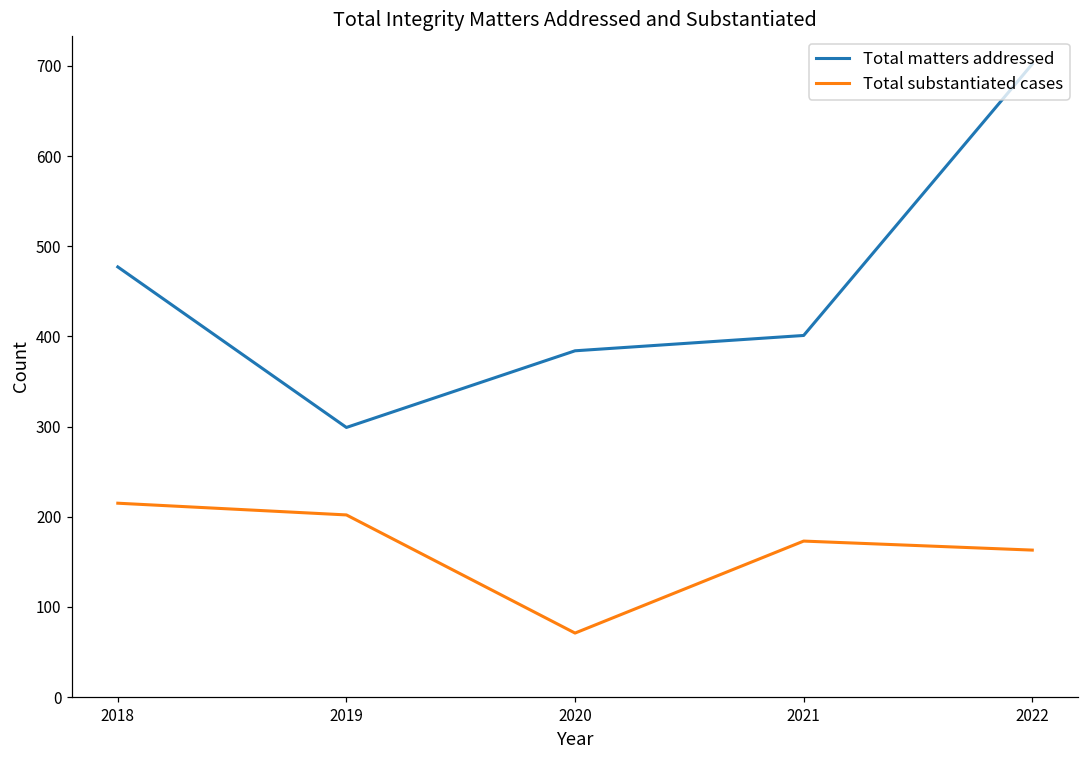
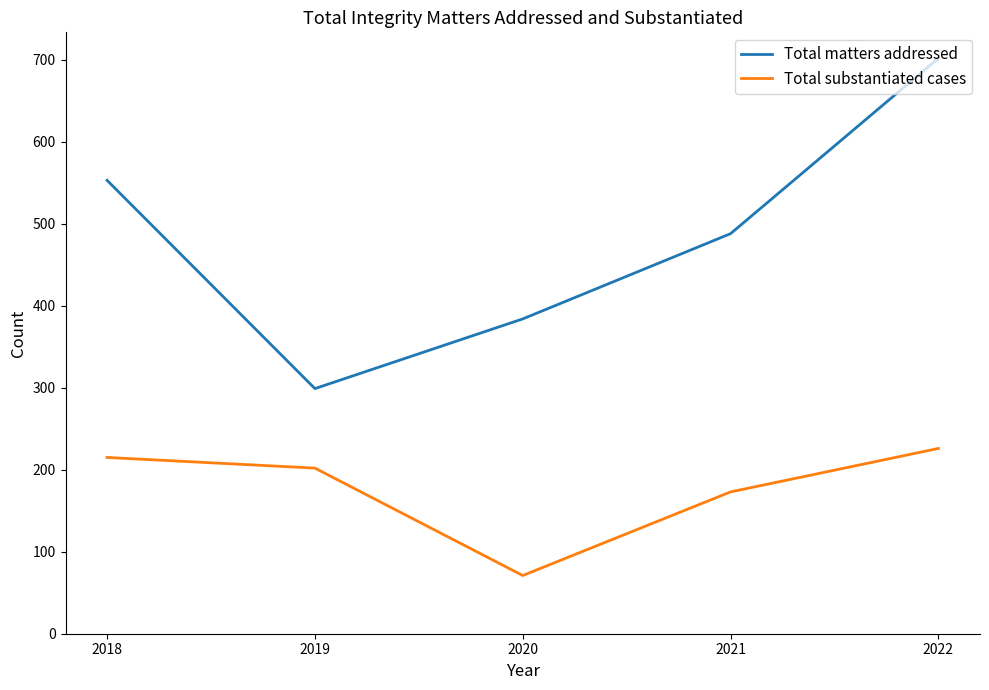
Total matters addressed, 2018: 480 -> 550
Total matters addressed, 2021: 400 -> 490
Total substantiated cases, 2022: 160 -> 230
